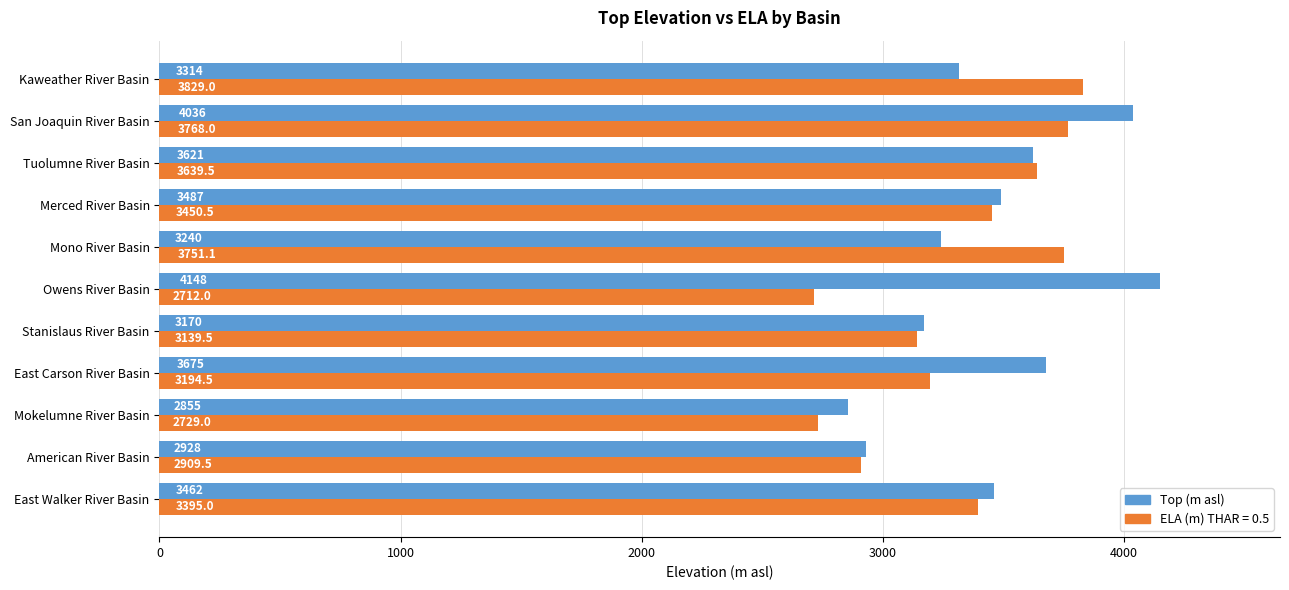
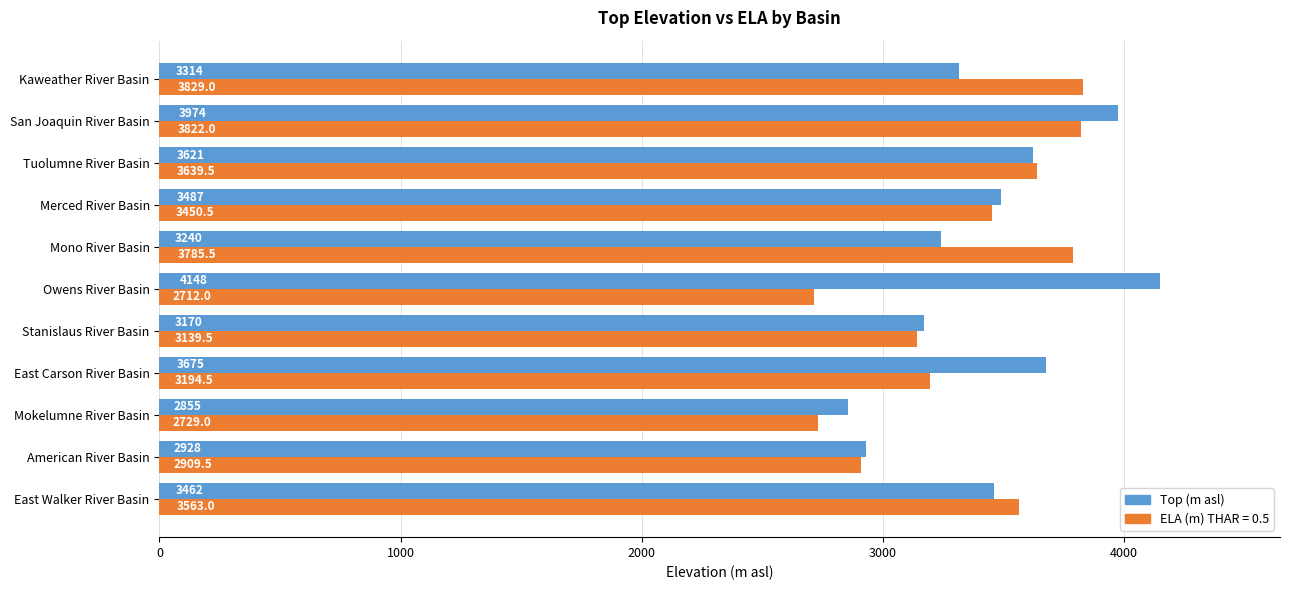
Top (m asl), San Joaquin River Basin: 4036 -> 3974
ELA (m) THAR = 0.5, San Joaquin River Basin: 3768.0 -> 3822.0
ELA (m) THAR = 0.5, Mono River Basin: 3751.1 -> 3785.5
ELA (m) THAR = 0.5, East Walker River Basin: 3395.0 -> 3563.0
